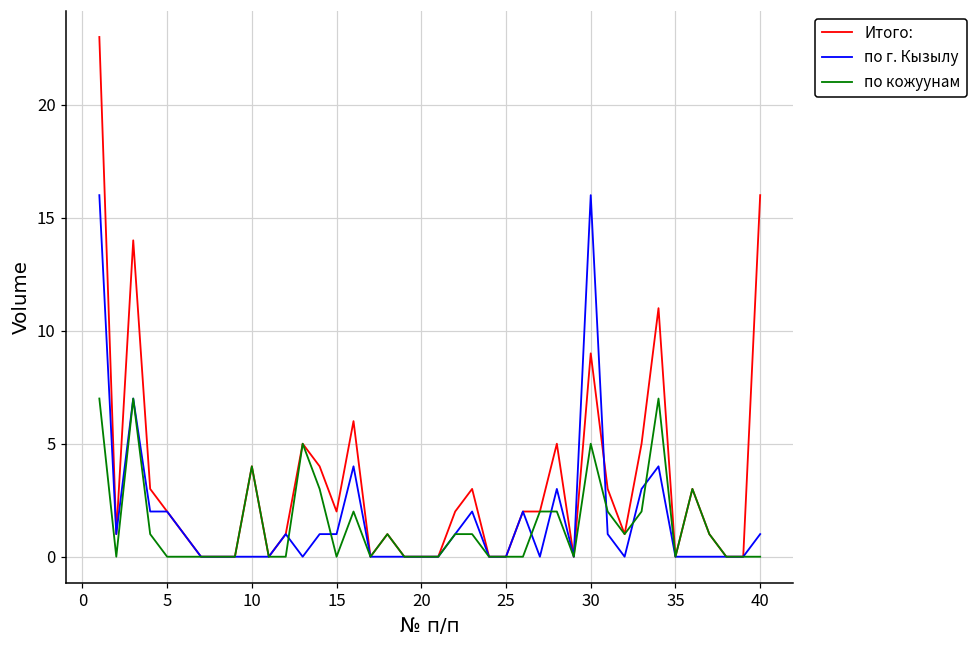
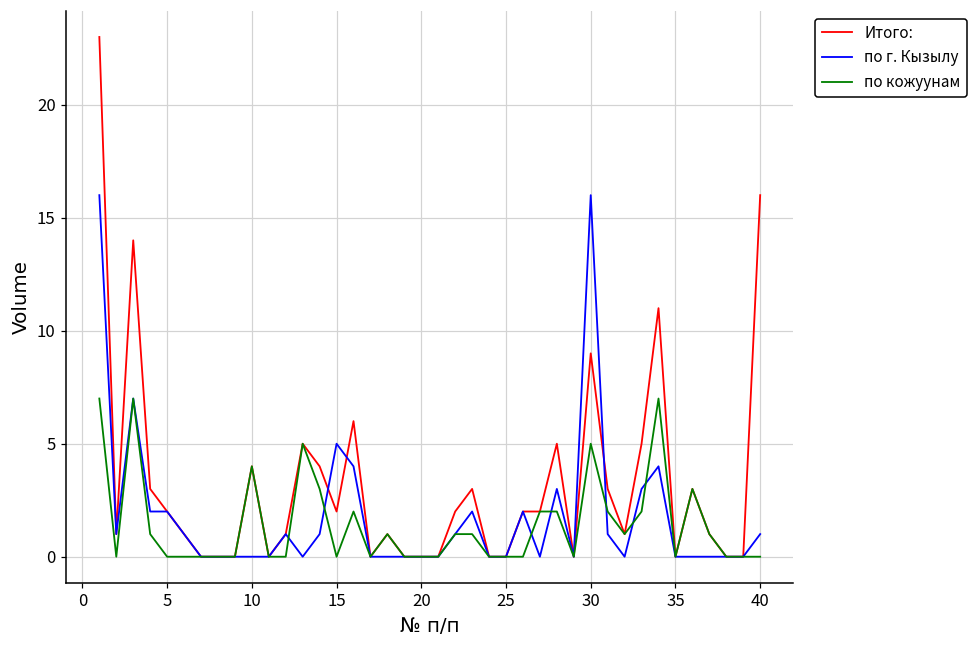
по г. Кызылу, 15: 1 -> 5
